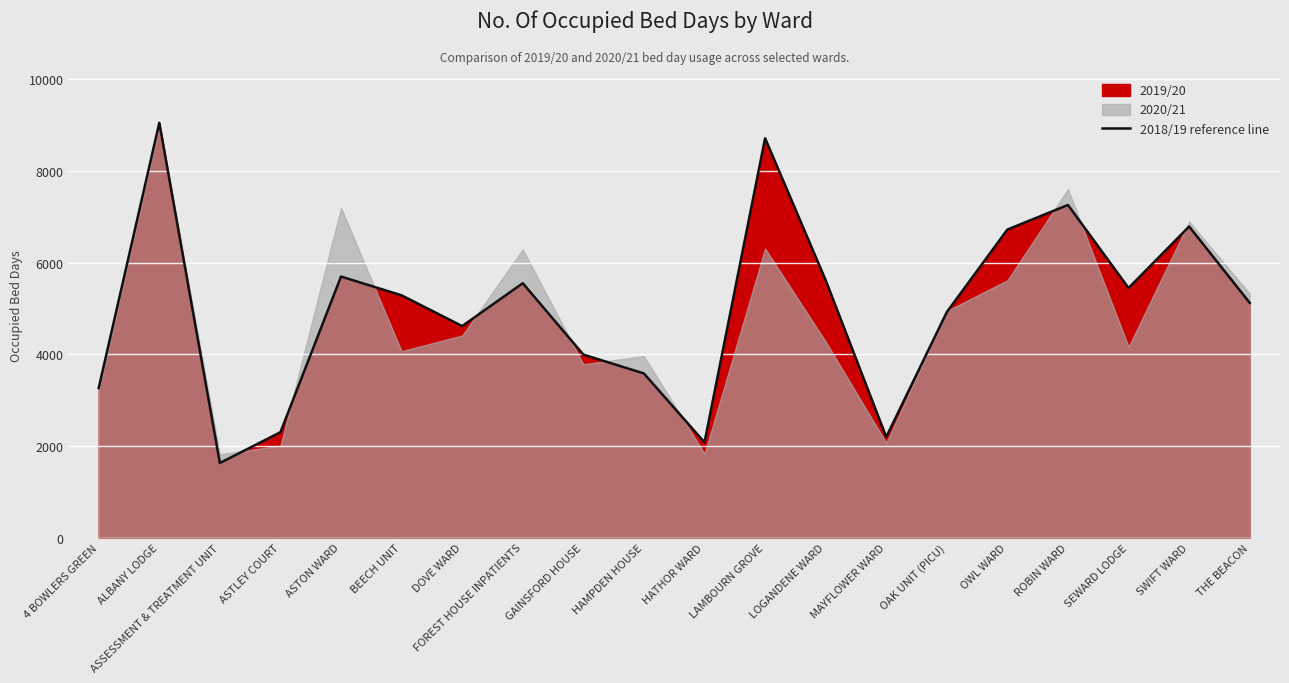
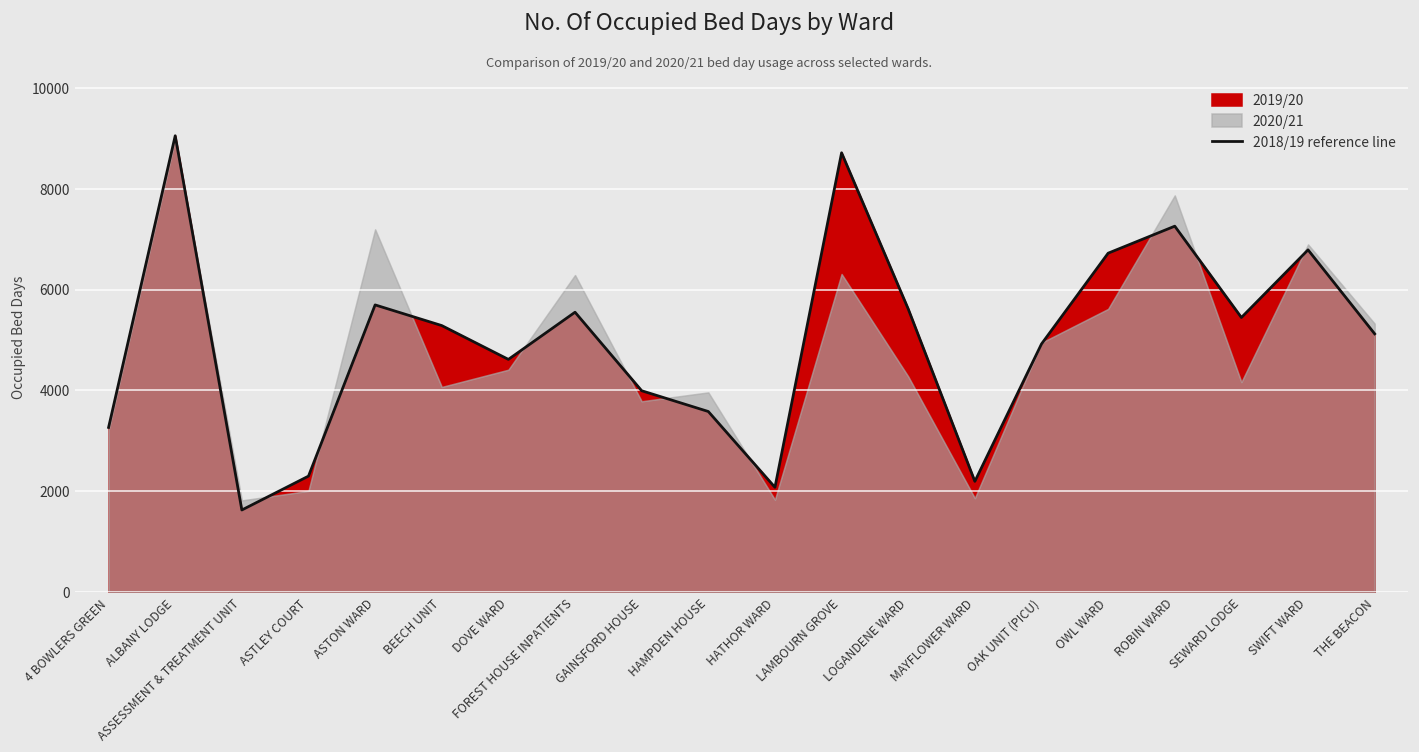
2020/21, MAYFLOWER WARD: 2100 -> 1900
2020/21, ROBIN WARD: 7600 -> 7900
